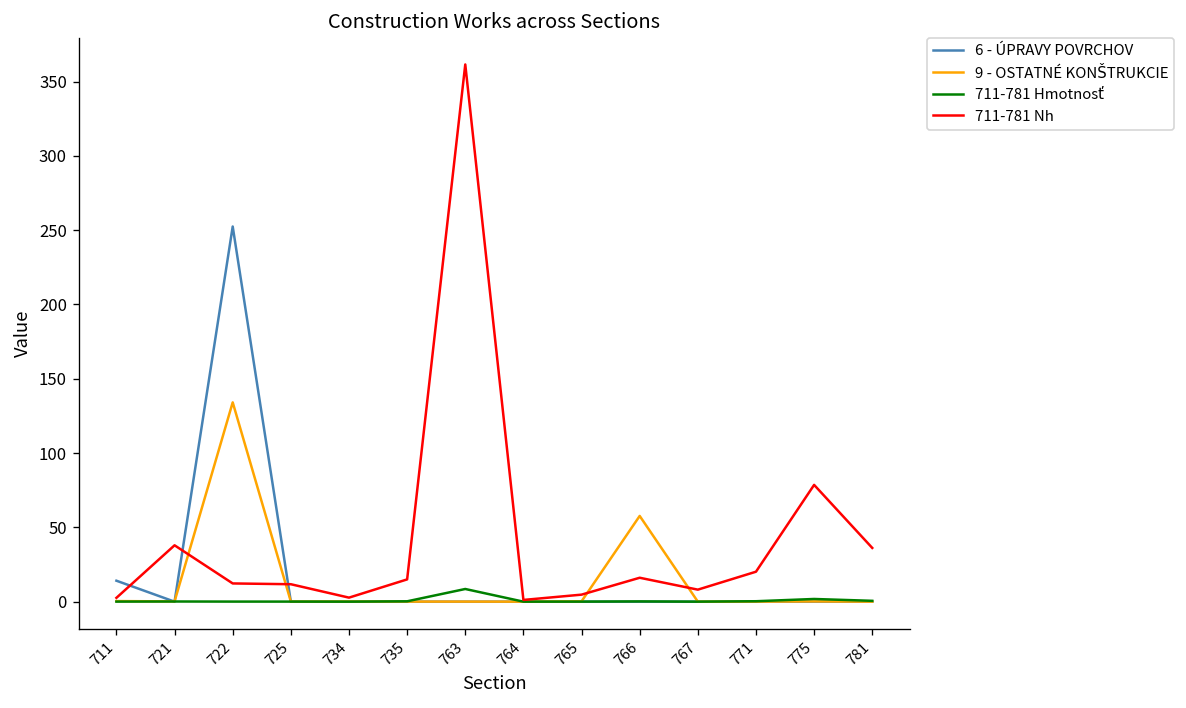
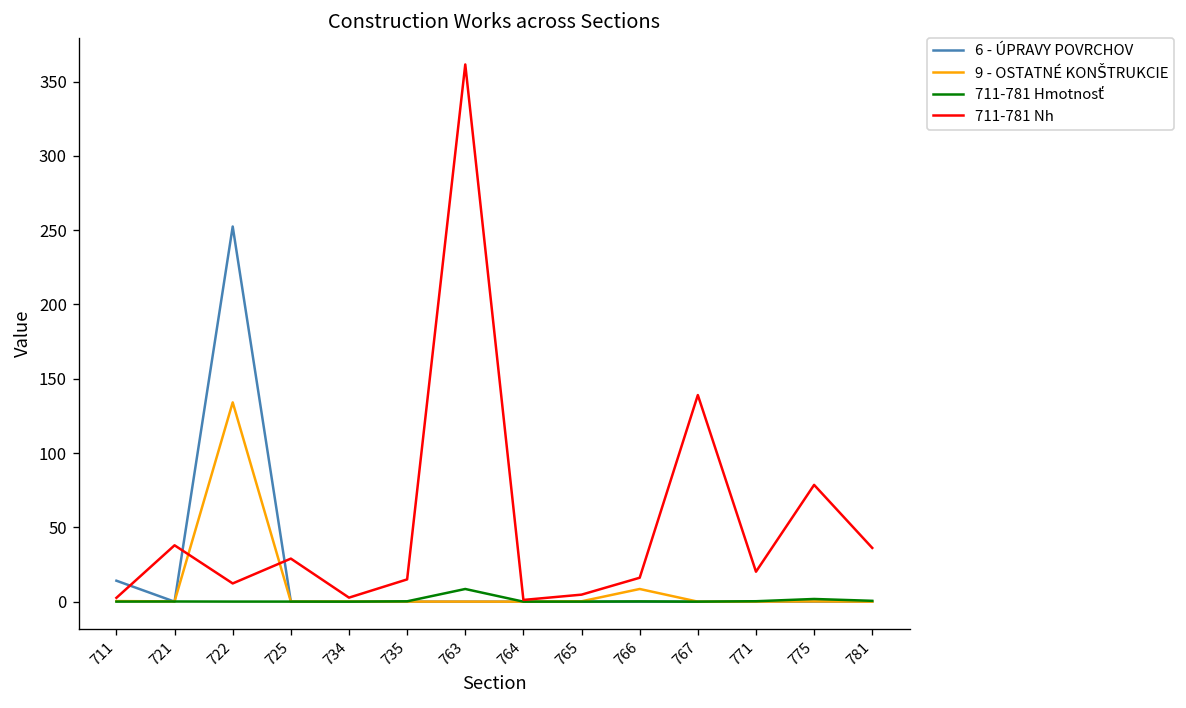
711-781 Nh, 725: 12 -> 29
9 - OSTATNÉ KONŠTRUKCIE, 766: 58 -> 9
711-781 Nh, 767: 8 -> 139
